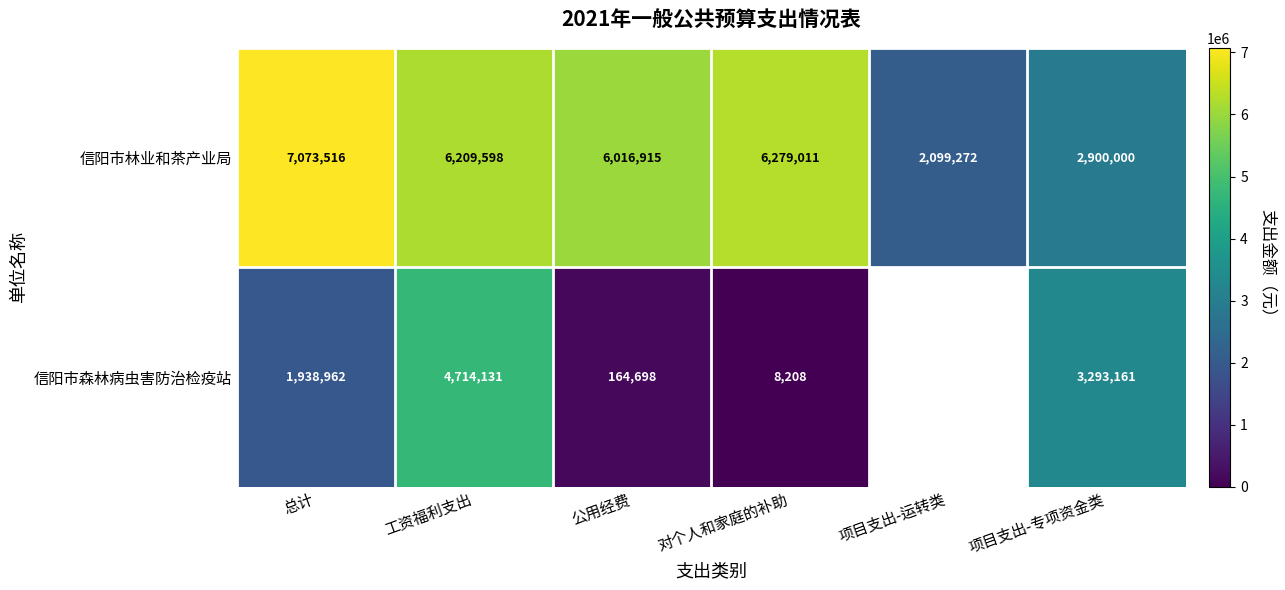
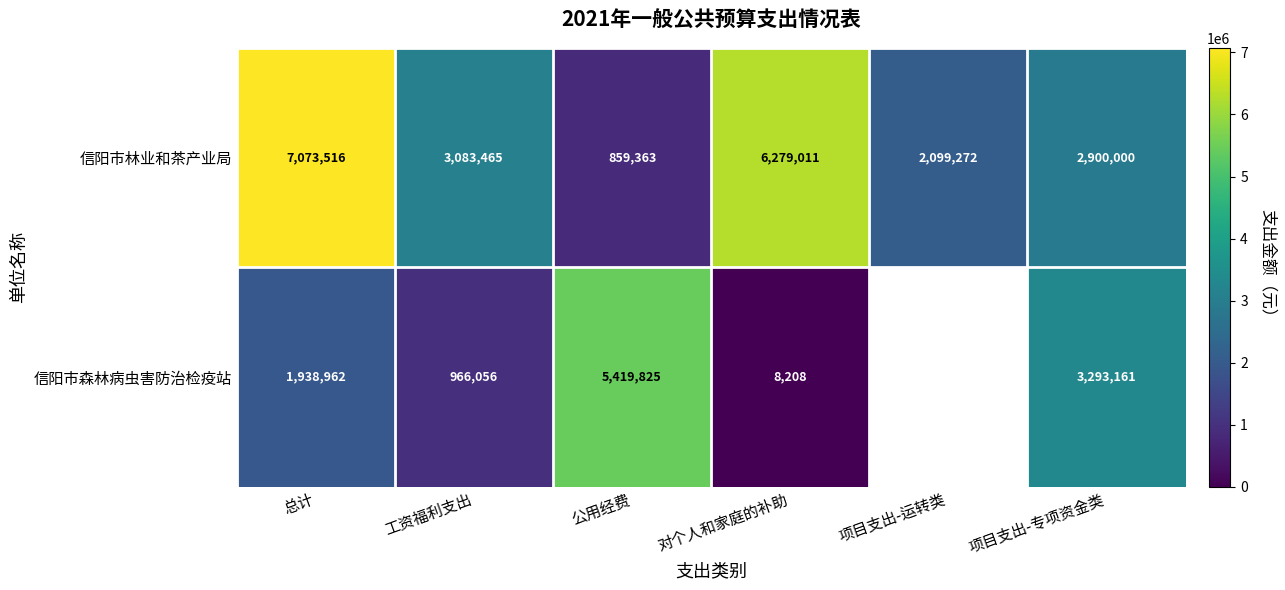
信阳市林业和茶产业局, 工资福利支出: 6,209,598 -> 3,083,465
信阳市林业和茶产业局, 公用经费: 6,016,915 -> 859,363
信阳市森林病虫害防治检疫站, 工资福利支出: 4,714,131 -> 966,056
信阳市森林病虫害防治检疫站, 公用经费: 164,698 -> 5,419,825
